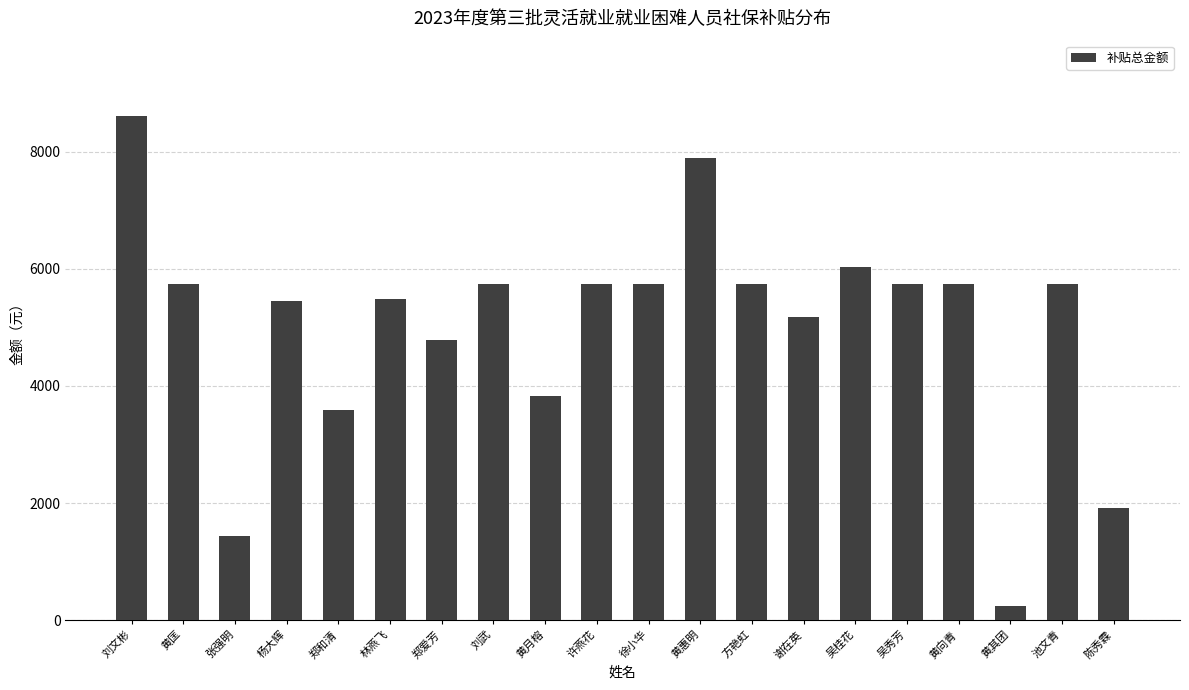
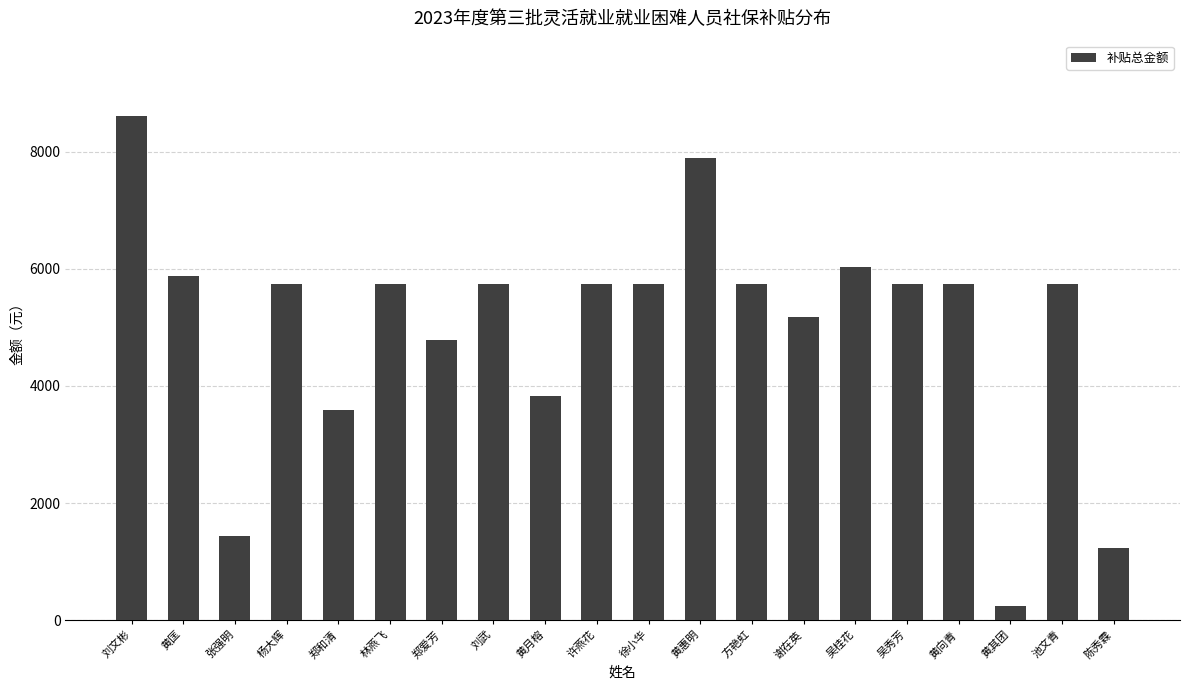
黄匡: 5700 -> 5900
杨大辉: 5400 -> 5700
林燕飞: 5500 -> 5700
陈秀霖: 1900 -> 1200
